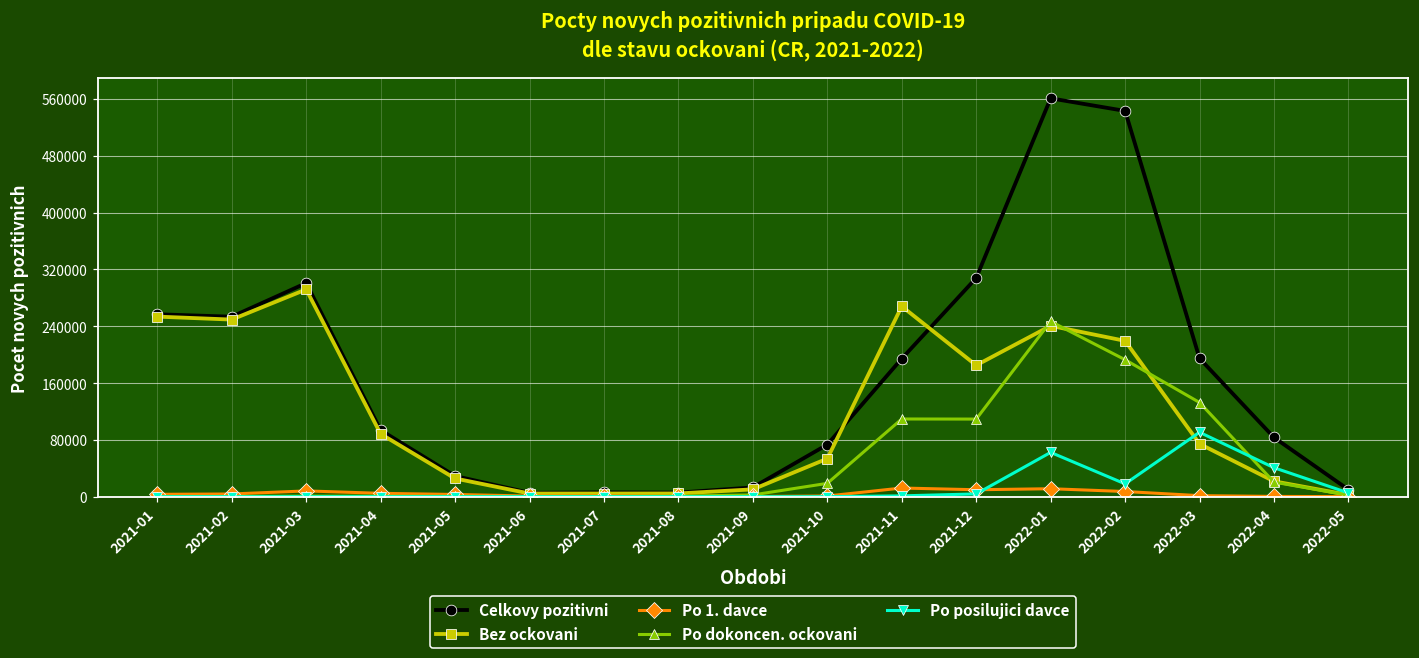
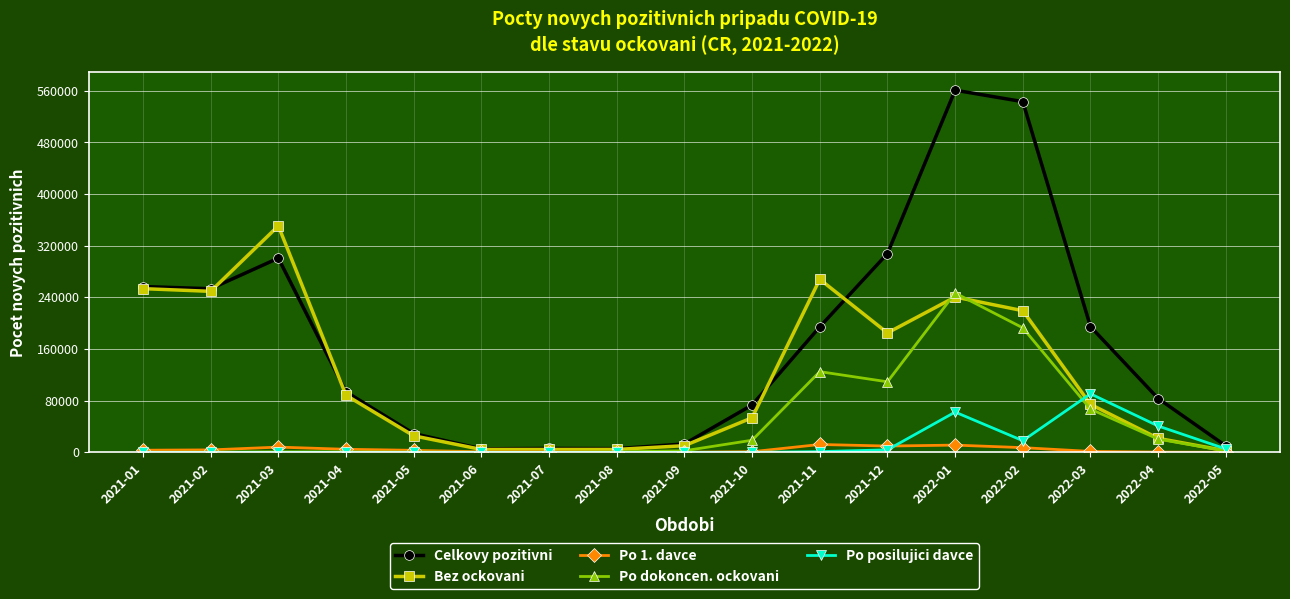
Bez ockovani, 2021-03: 290000 -> 350000
Po dokoncen. ockovani, 2021-11: 110000 -> 130000
Po dokoncen. ockovani, 2022-03: 130000 -> 70000
